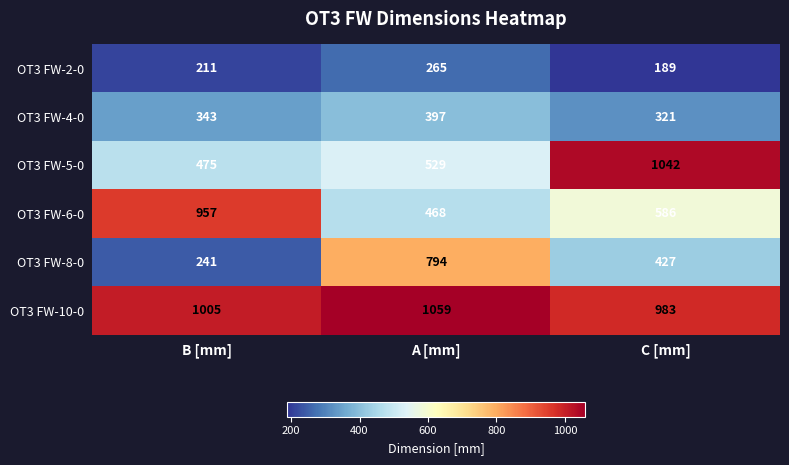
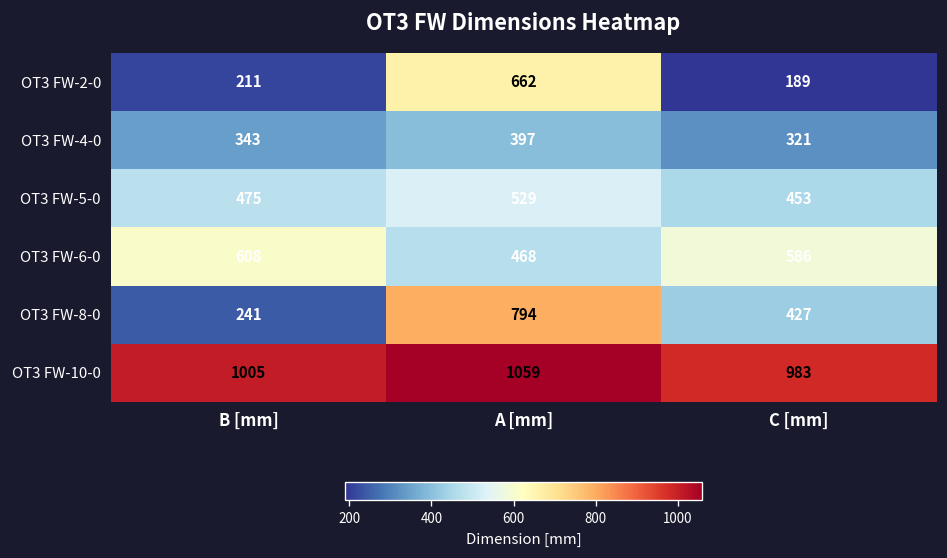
OT3 FW-2-0, A [mm]: 265 -> 662
OT3 FW-5-0, C [mm]: 1042 -> 453
OT3 FW-6-0, B [mm]: 957 -> 608
